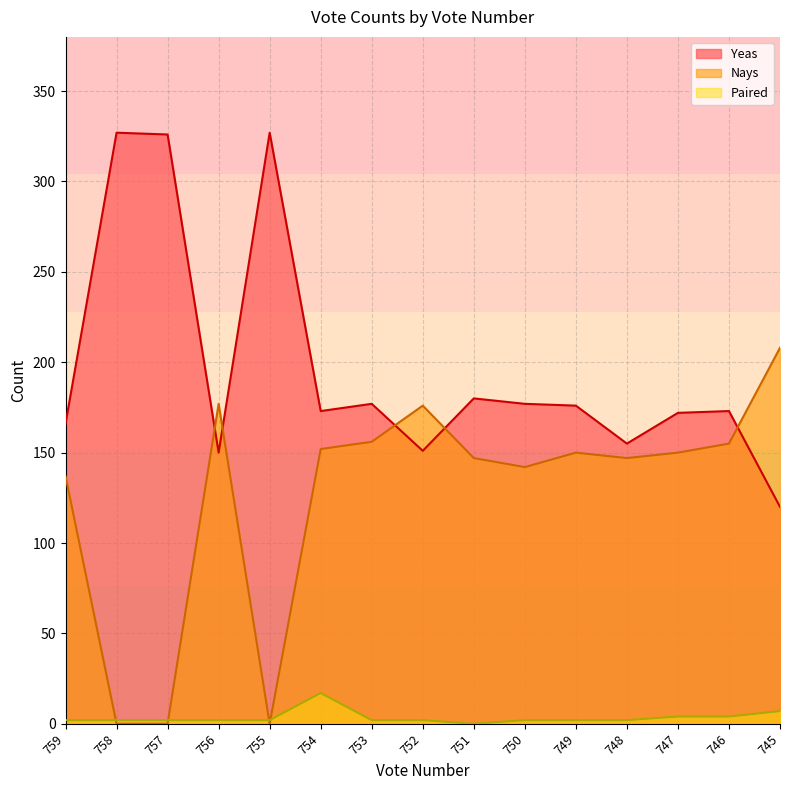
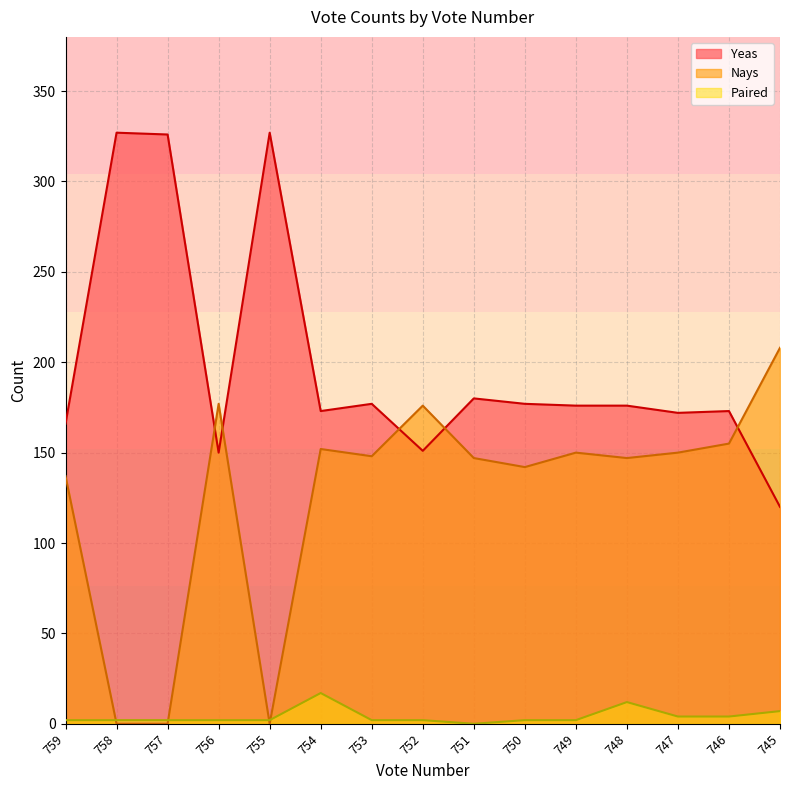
Nays, 753: 156 -> 148
Yeas, 748: 155 -> 176
Paired, 748: 2 -> 12
